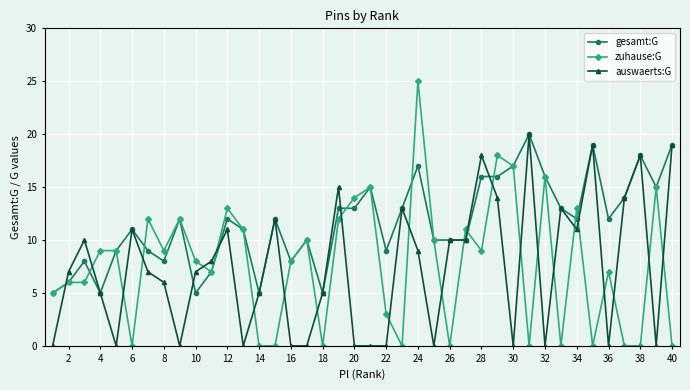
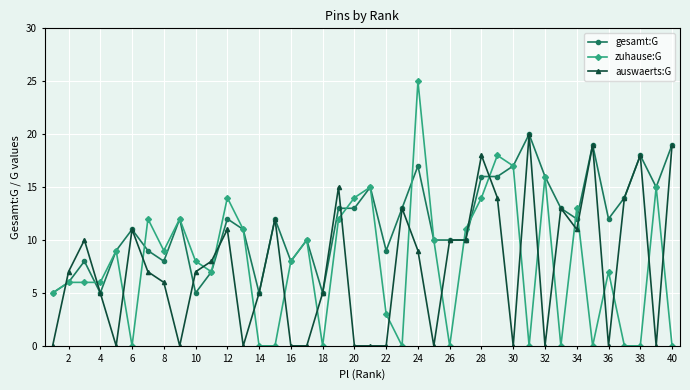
zuhause:G, 4: 9 -> 6
zuhause:G, 12: 13 -> 14
zuhause:G, 28: 9 -> 14
